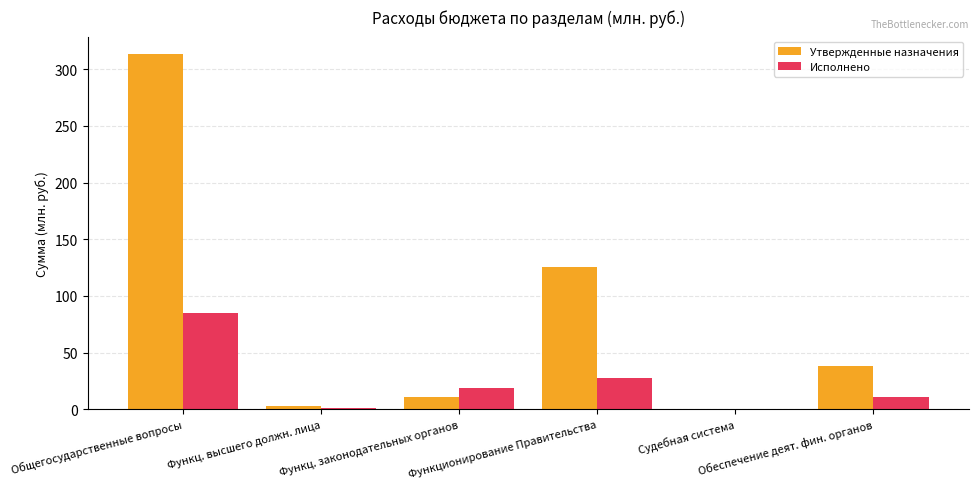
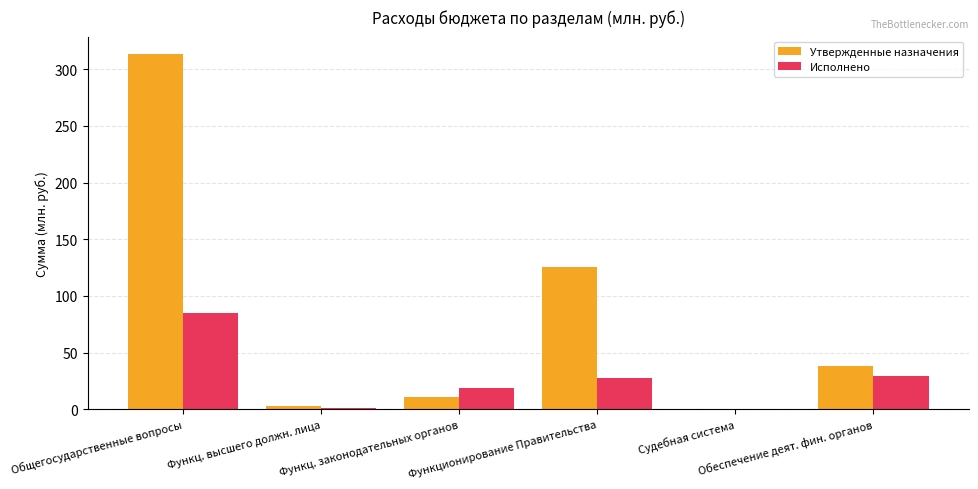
Исполнено, Обеспечение деят. фин. органов: 11 -> 29
